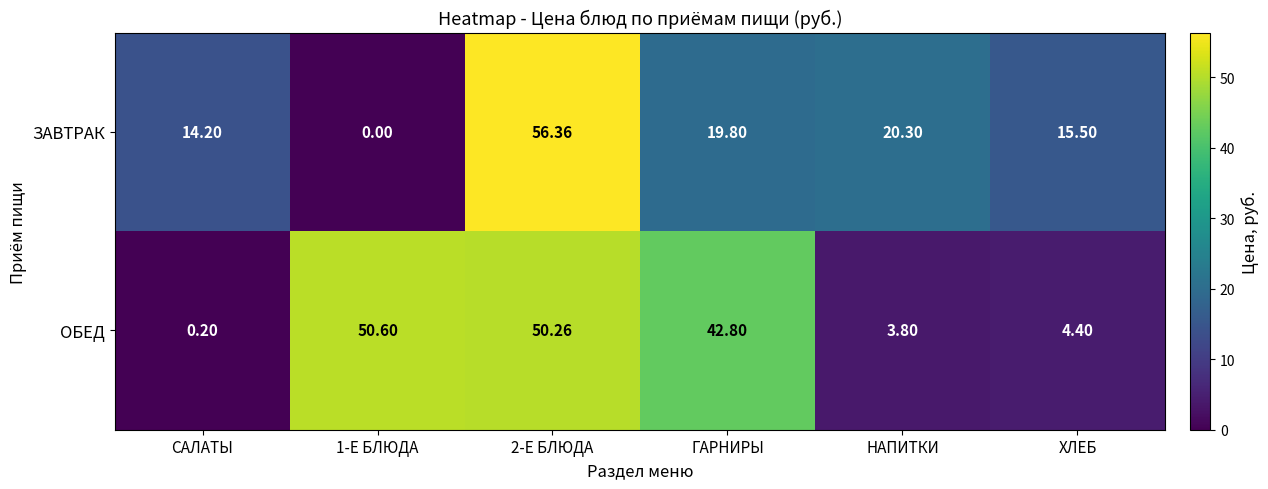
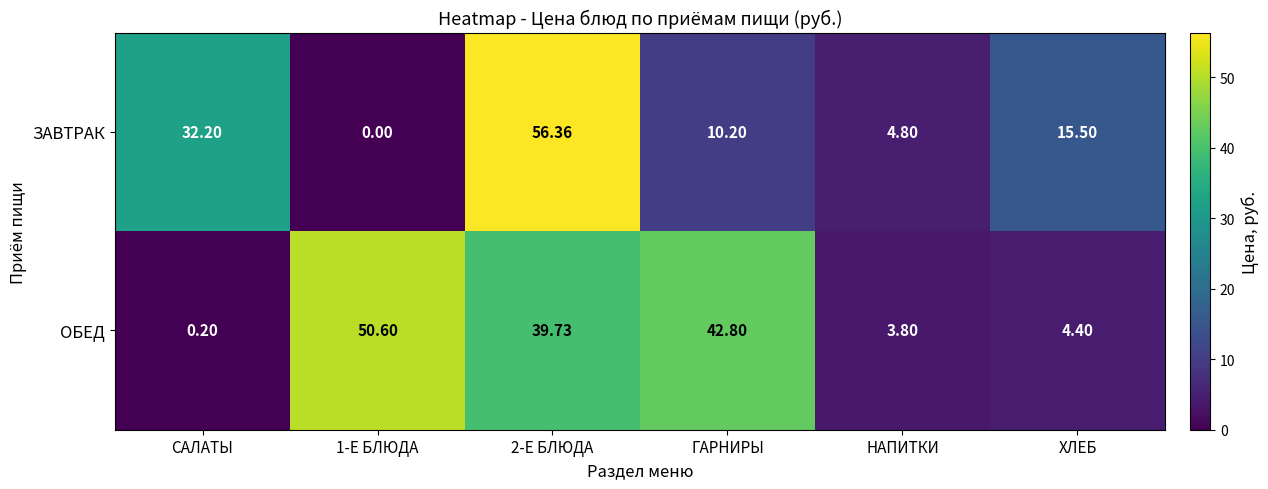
ЗАВТРАК, САЛАТЫ: 14.20 -> 32.20
ЗАВТРАК, ГАРНИРЫ: 19.80 -> 10.20
ЗАВТРАК, НАПИТКИ: 20.30 -> 4.80
ОБЕД, 2-Е БЛЮДА: 50.26 -> 39.73
